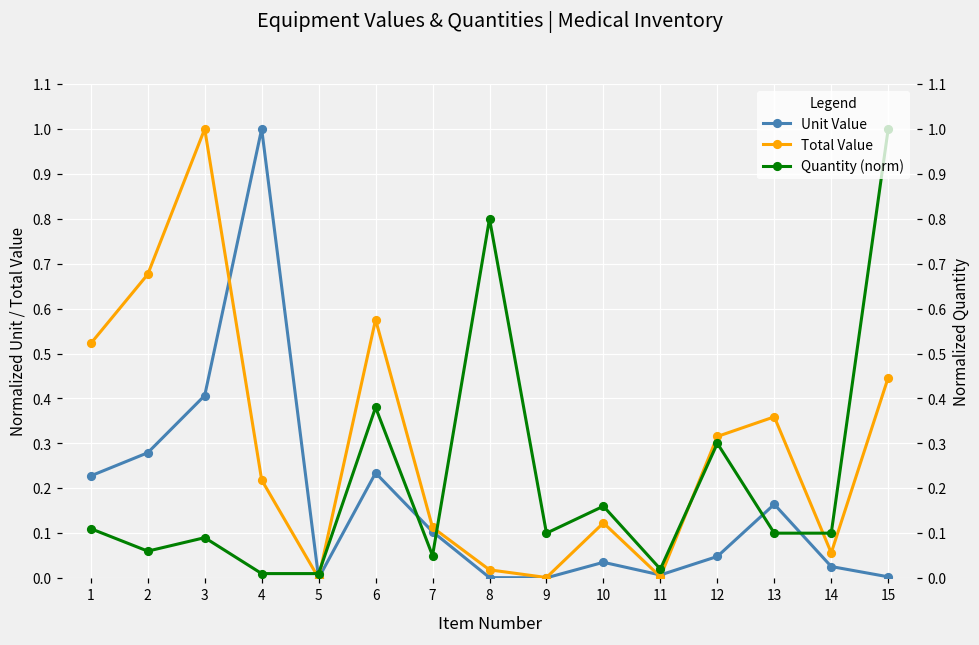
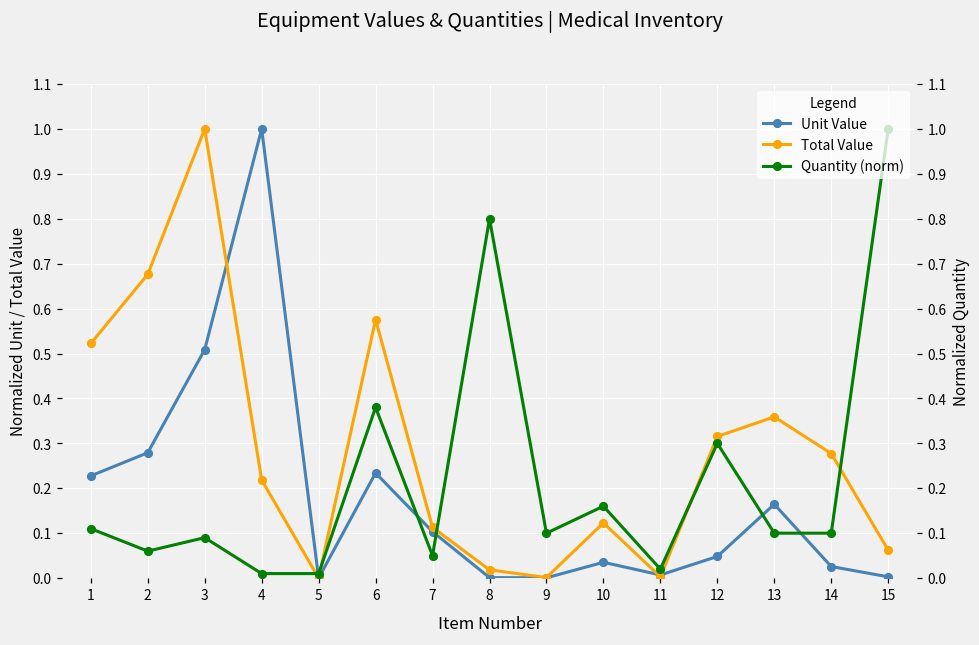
Unit Value, 3: 0.41 -> 0.51
Total Value, 14: 0.06 -> 0.28
Total Value, 15: 0.45 -> 0.06
